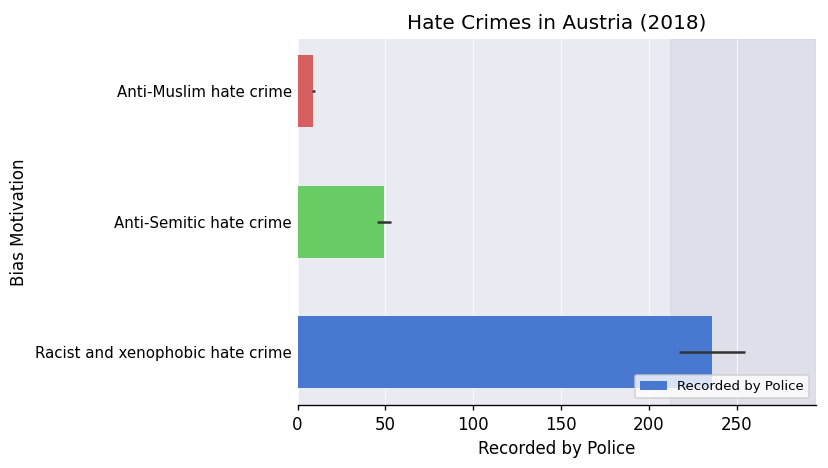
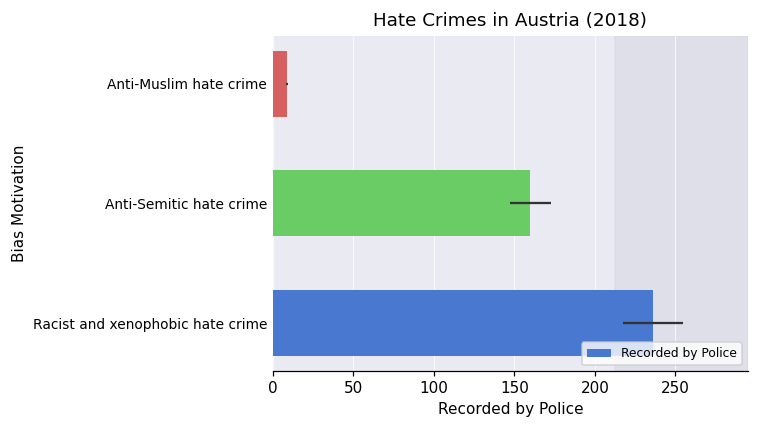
Anti-Semitic hate crime: 49 -> 160
